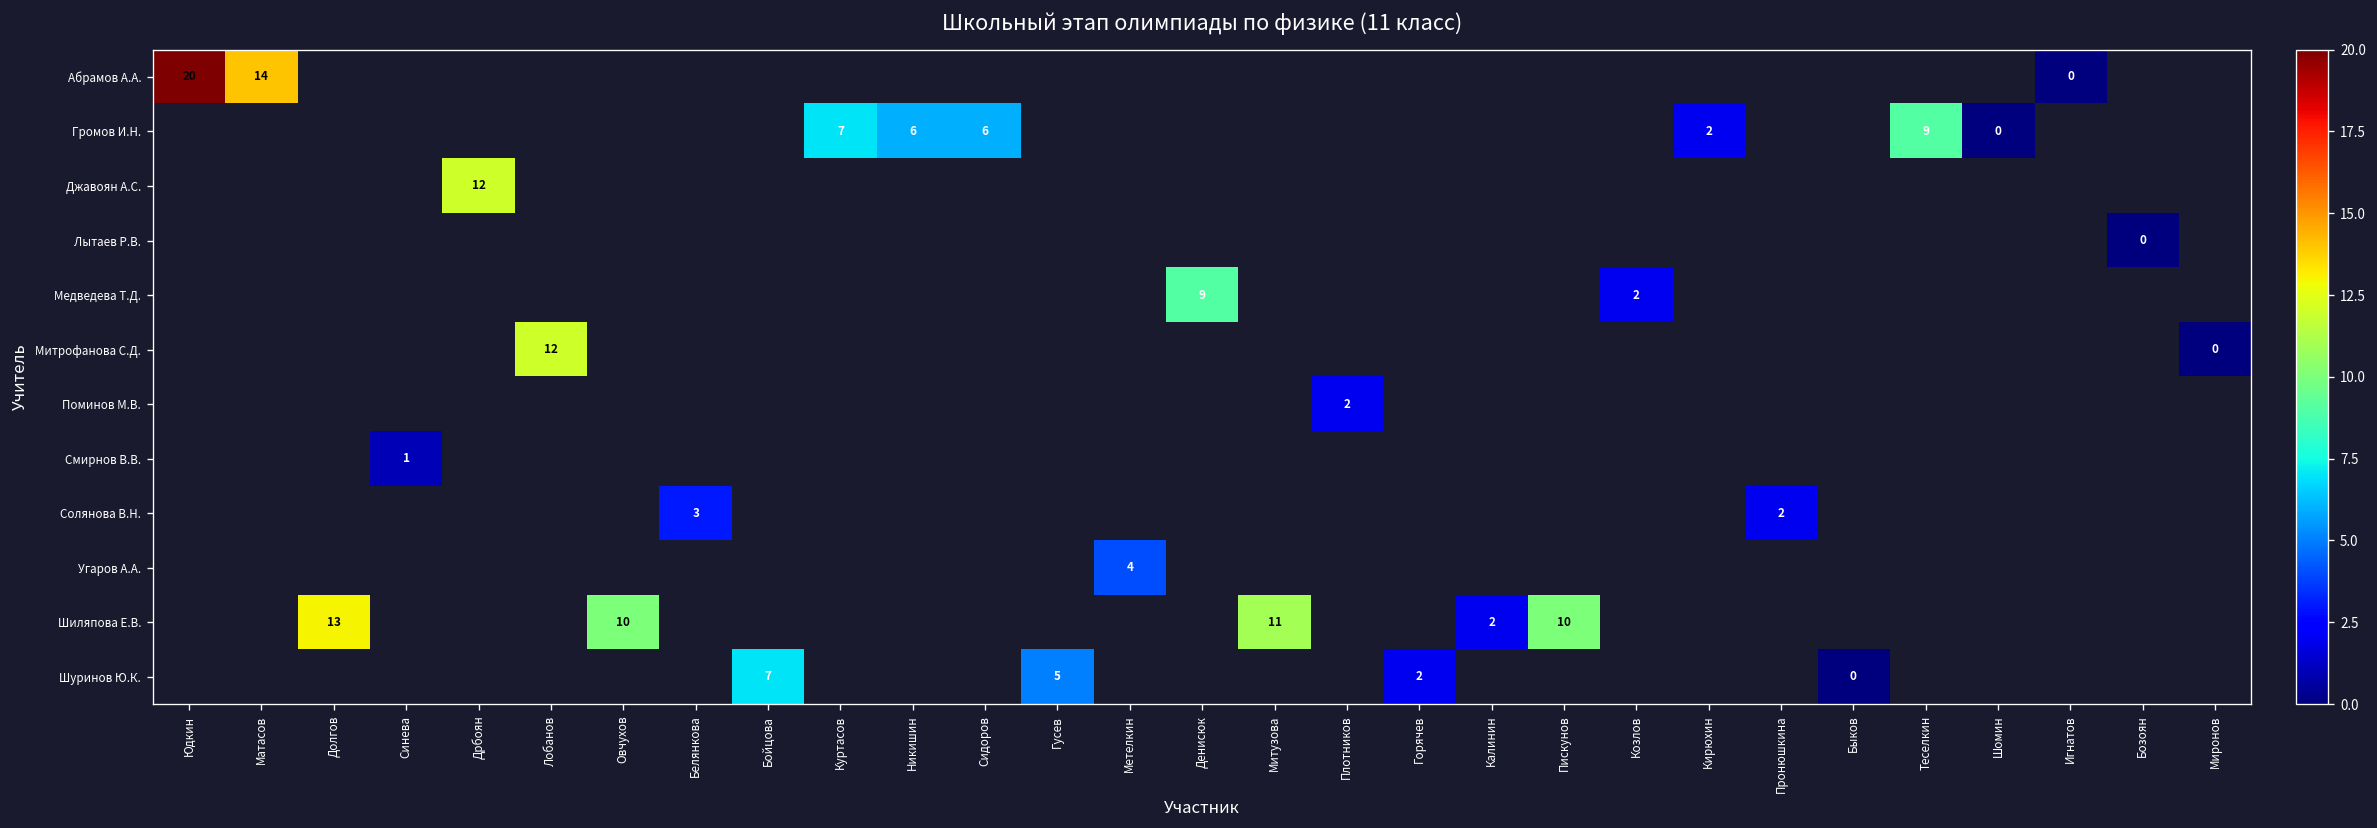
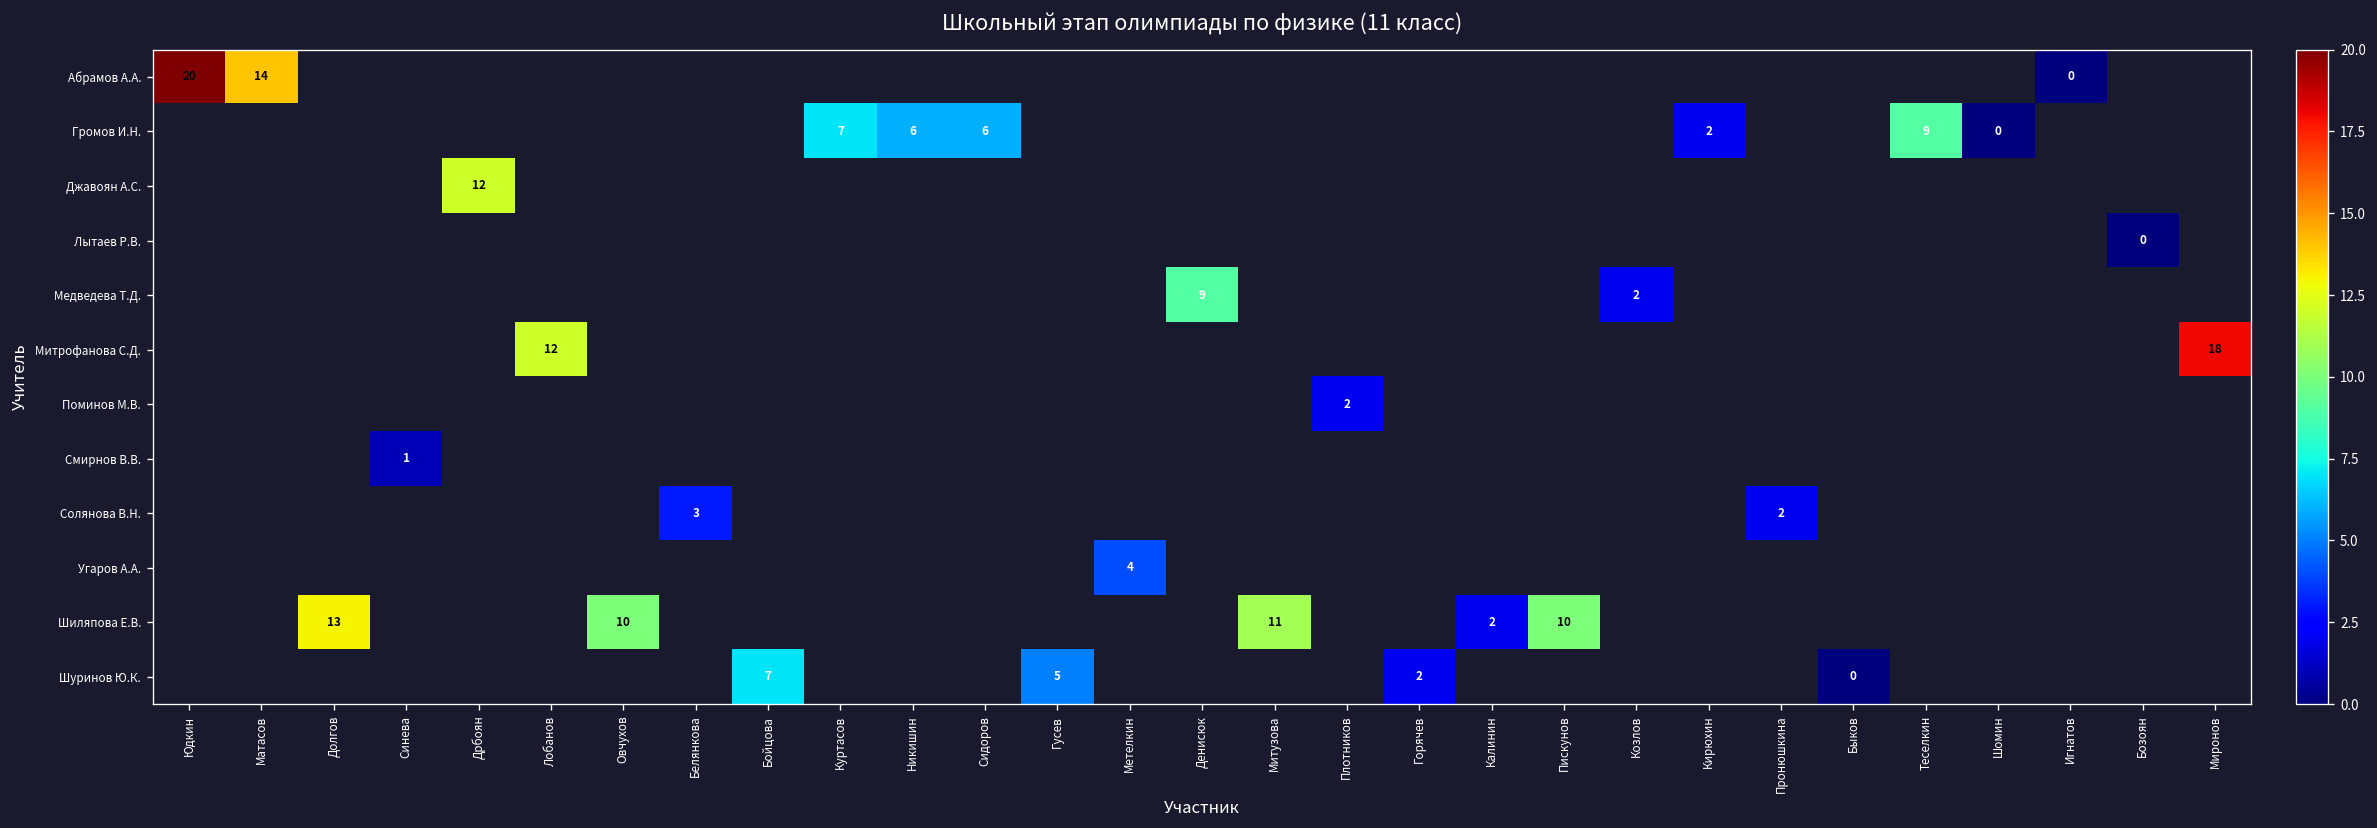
Митрофанова С.Д., Миронов: 0 -> 18
